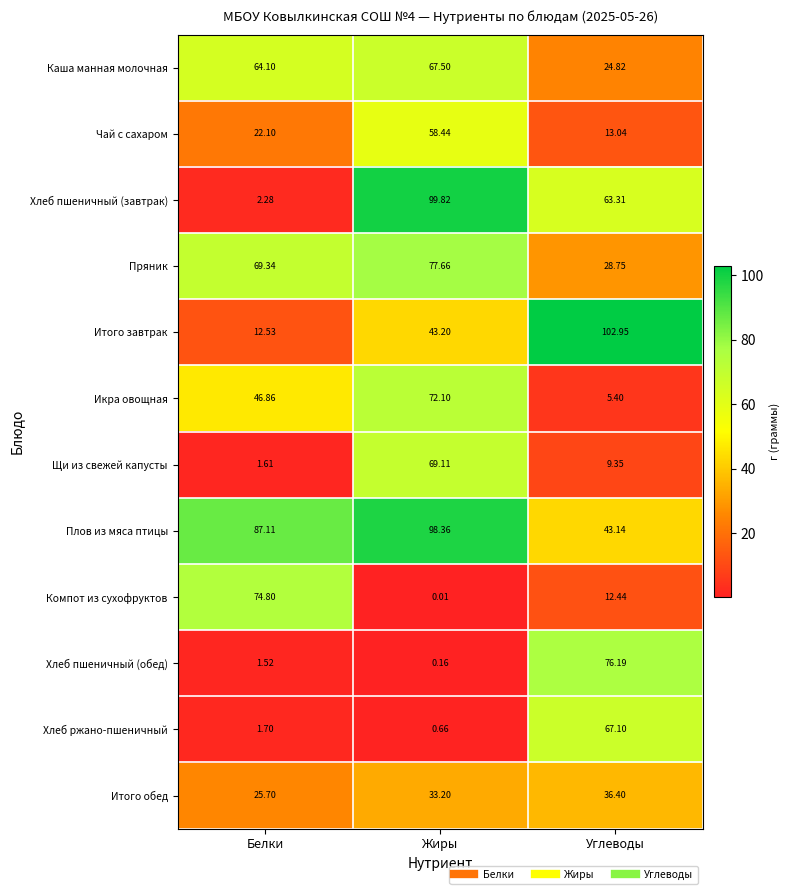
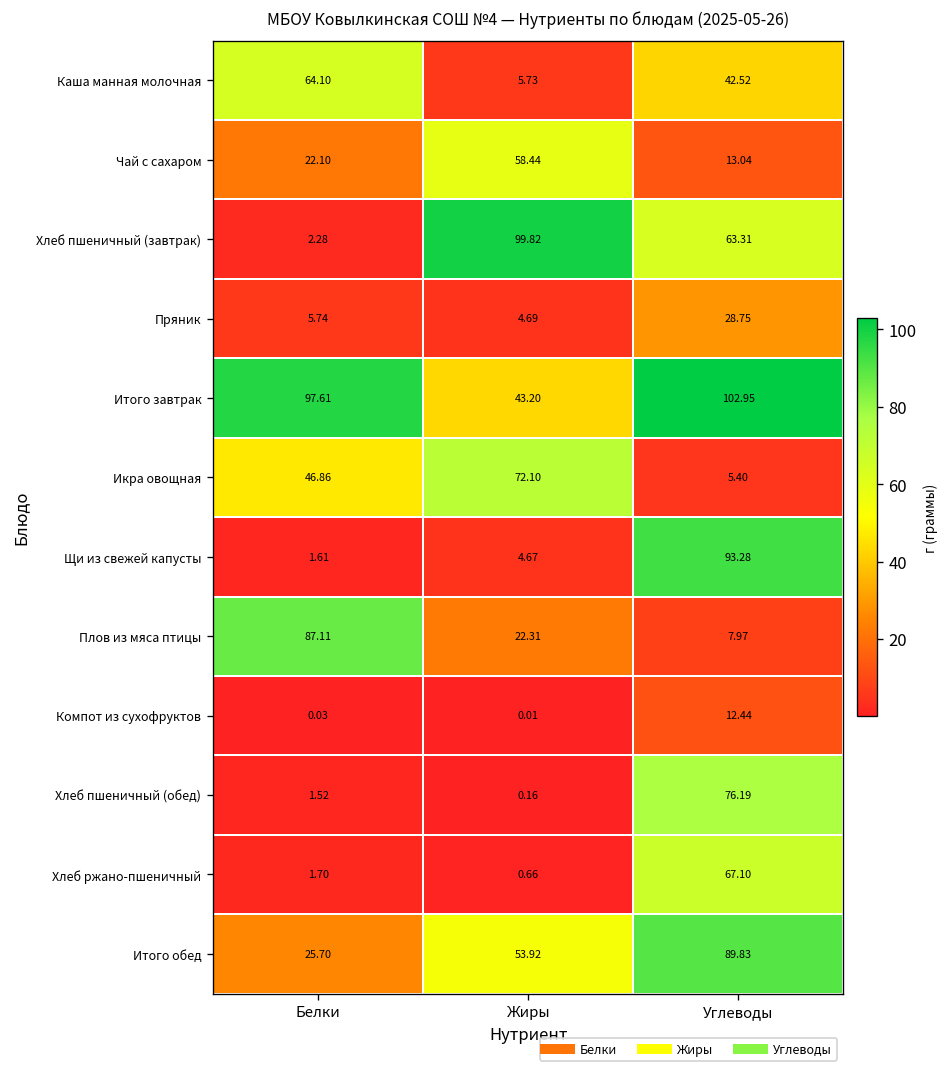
Каша манная молочная, Жиры: 67.50 -> 5.73
Каша манная молочная, Углеводы: 24.82 -> 42.52
Пряник, Белки: 69.34 -> 5.74
Пряник, Жиры: 77.66 -> 4.69
Итого завтрак, Белки: 12.53 -> 97.61
Щи из свежей капусты, Жиры: 69.11 -> 4.67
Щи из свежей капусты, Углеводы: 9.35 -> 93.28
Плов из мяса птицы, Жиры: 98.36 -> 22.31
Плов из мяса птицы, Углеводы: 43.14 -> 7.97
Компот из сухофруктов, Белки: 74.80 -> 0.03
Итого обед, Жиры: 33.20 -> 53.92
Итого обед, Углеводы: 36.40 -> 89.83
